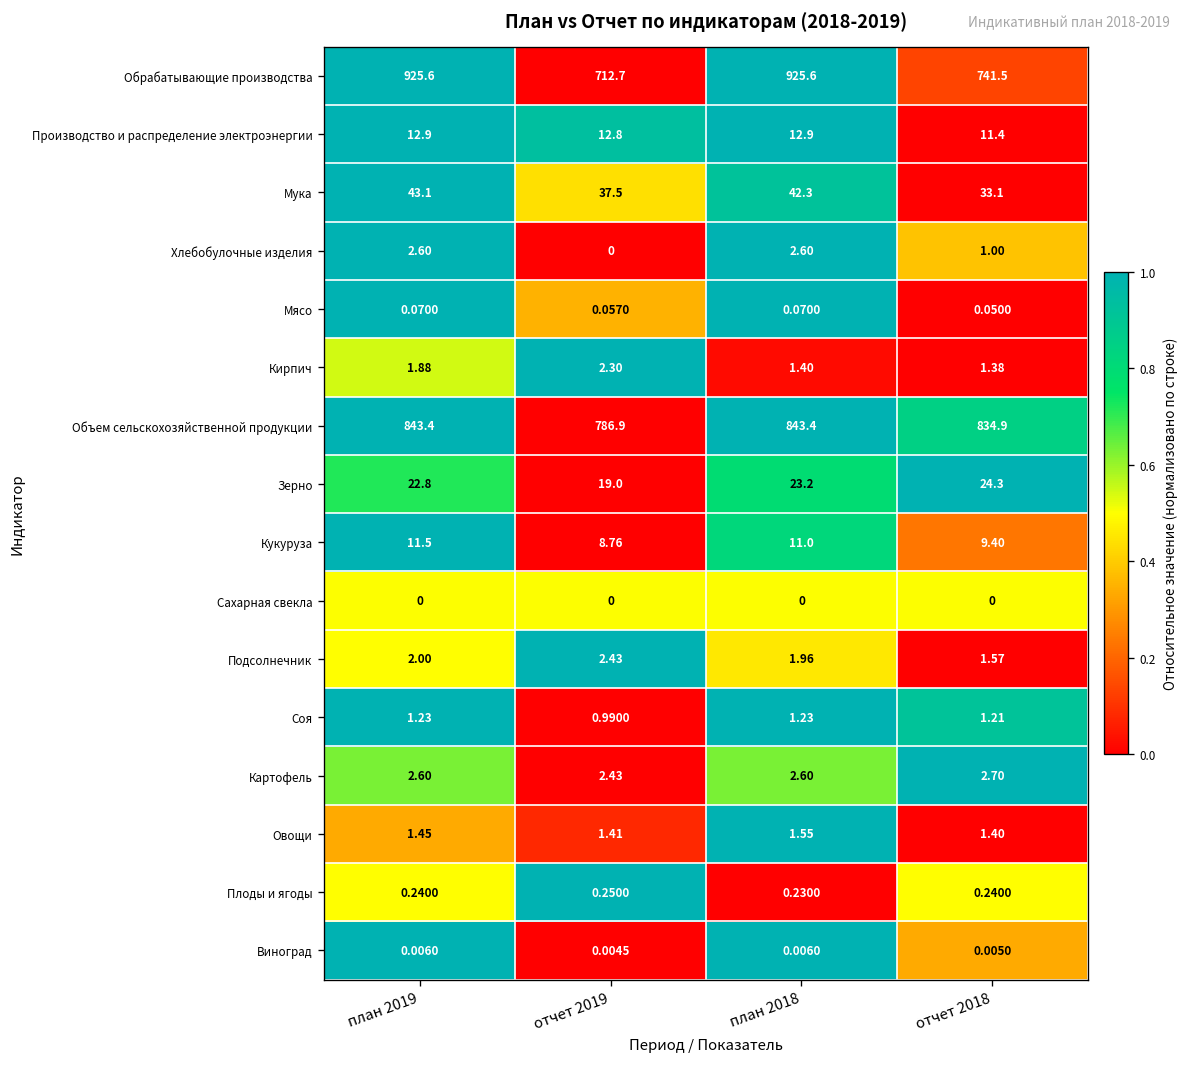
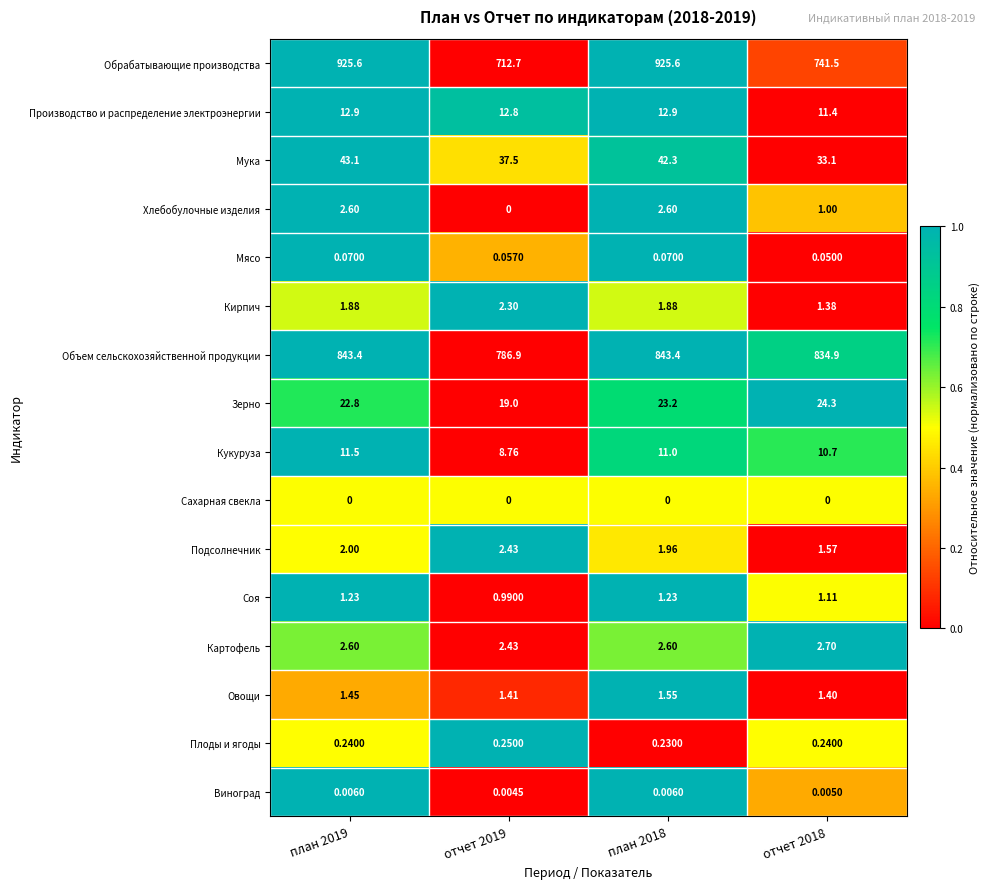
Кирпич, план 2018: 1.40 -> 1.88
Кукуруза, отчет 2018: 9.40 -> 10.7
Соя, отчет 2018: 1.21 -> 1.11
